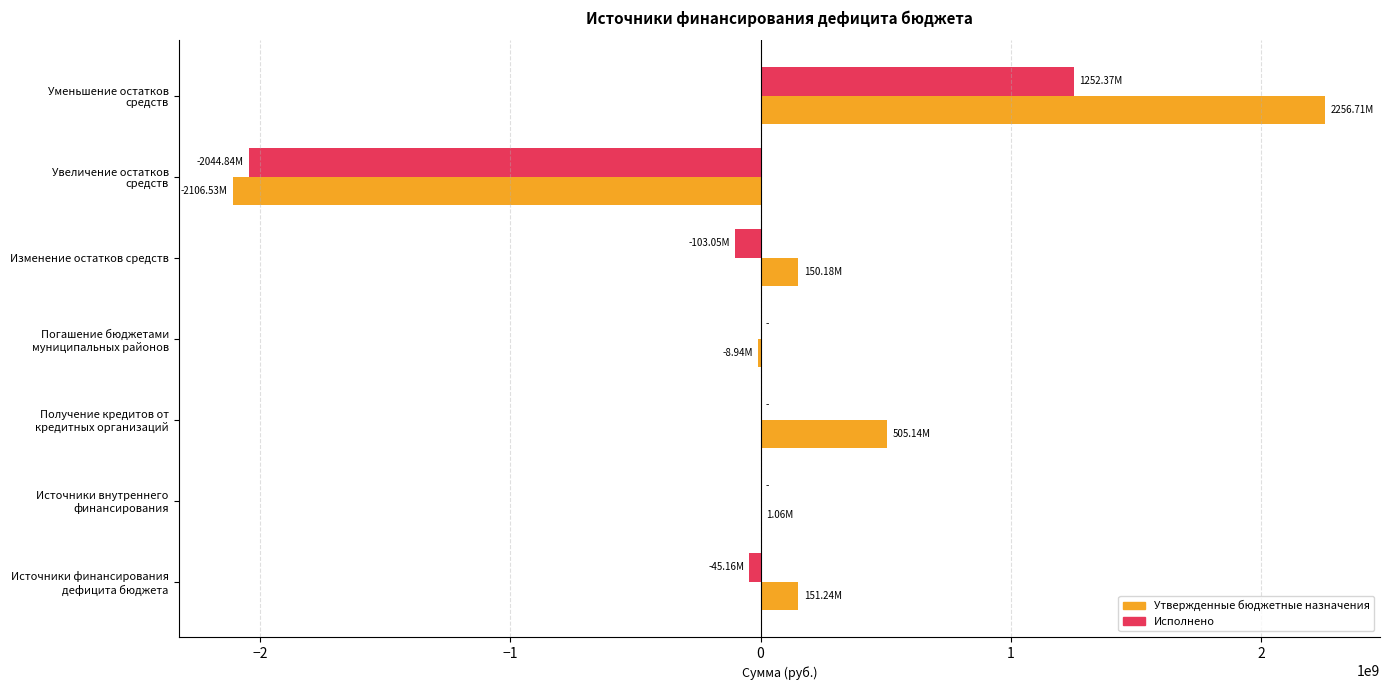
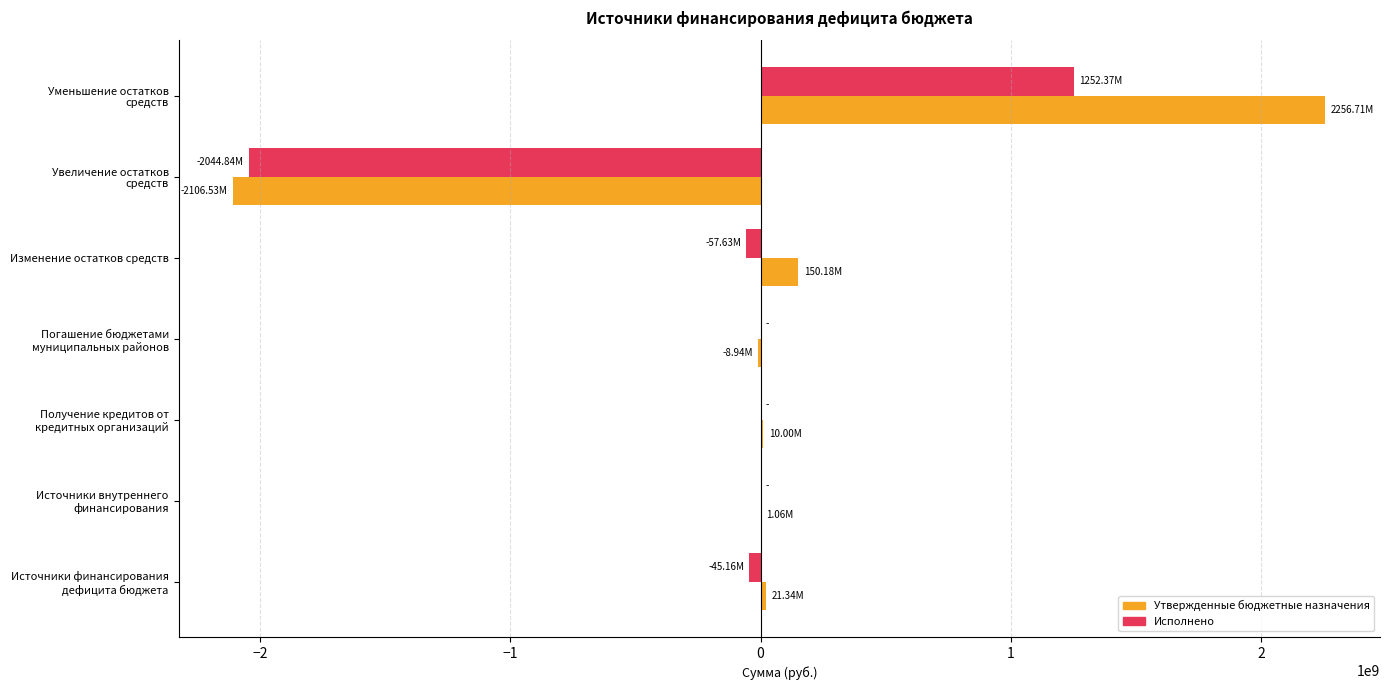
Исполнено, Изменение остатков средств: -103.05M -> -57.63M
Утвержденные бюджетные назначения, Получение кредитов от кредитных организаций: 505.14M -> 10.00M
Утвержденные бюджетные назначения, Источники финансирования дефицита бюджета: 151.24M -> 21.34M
